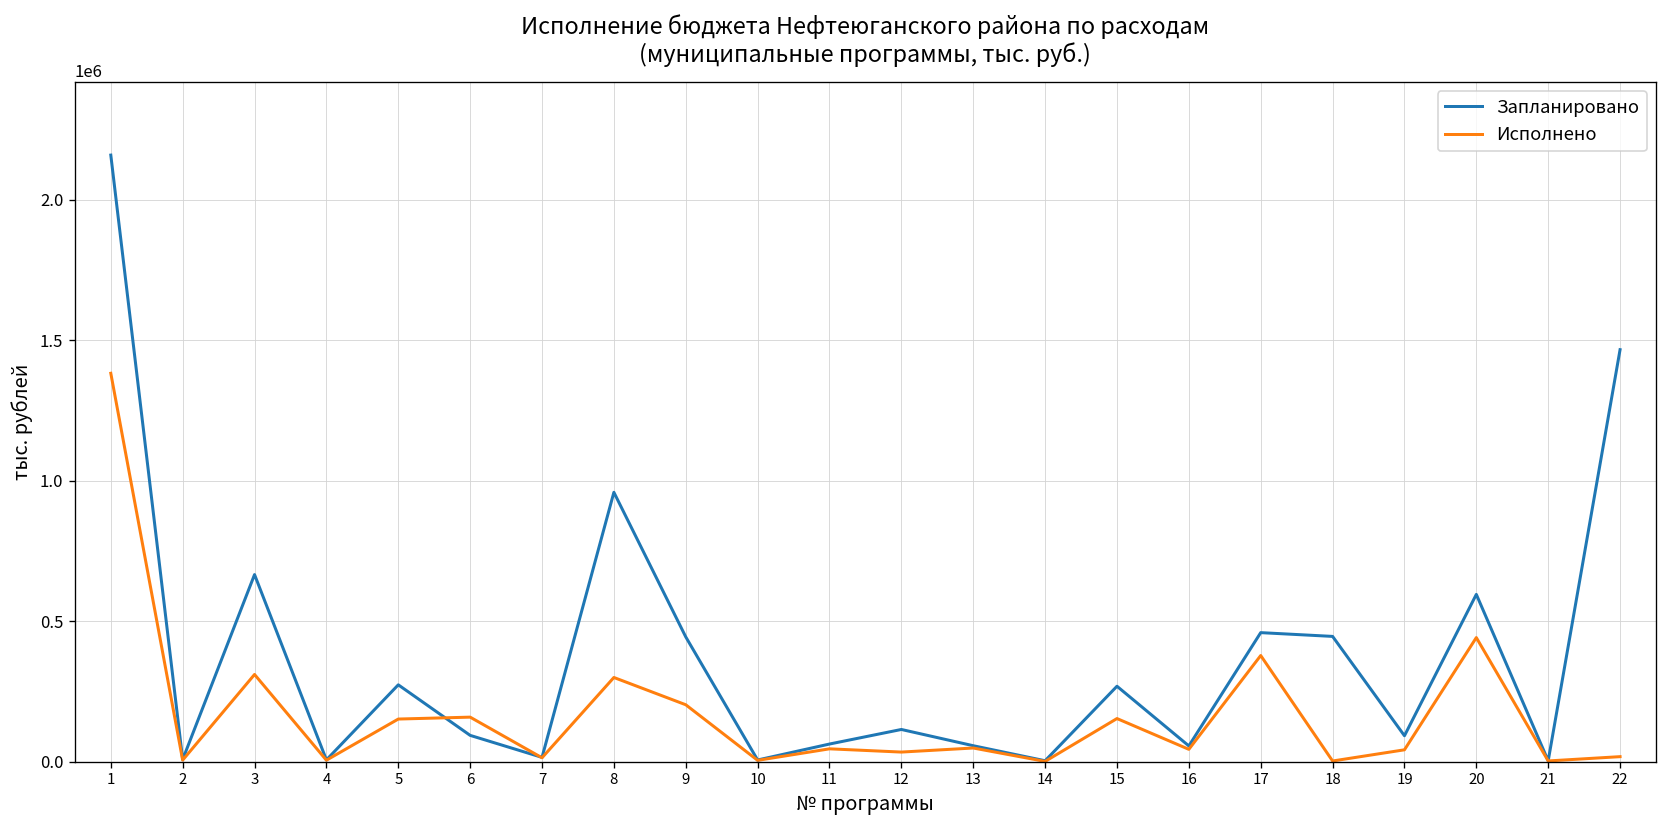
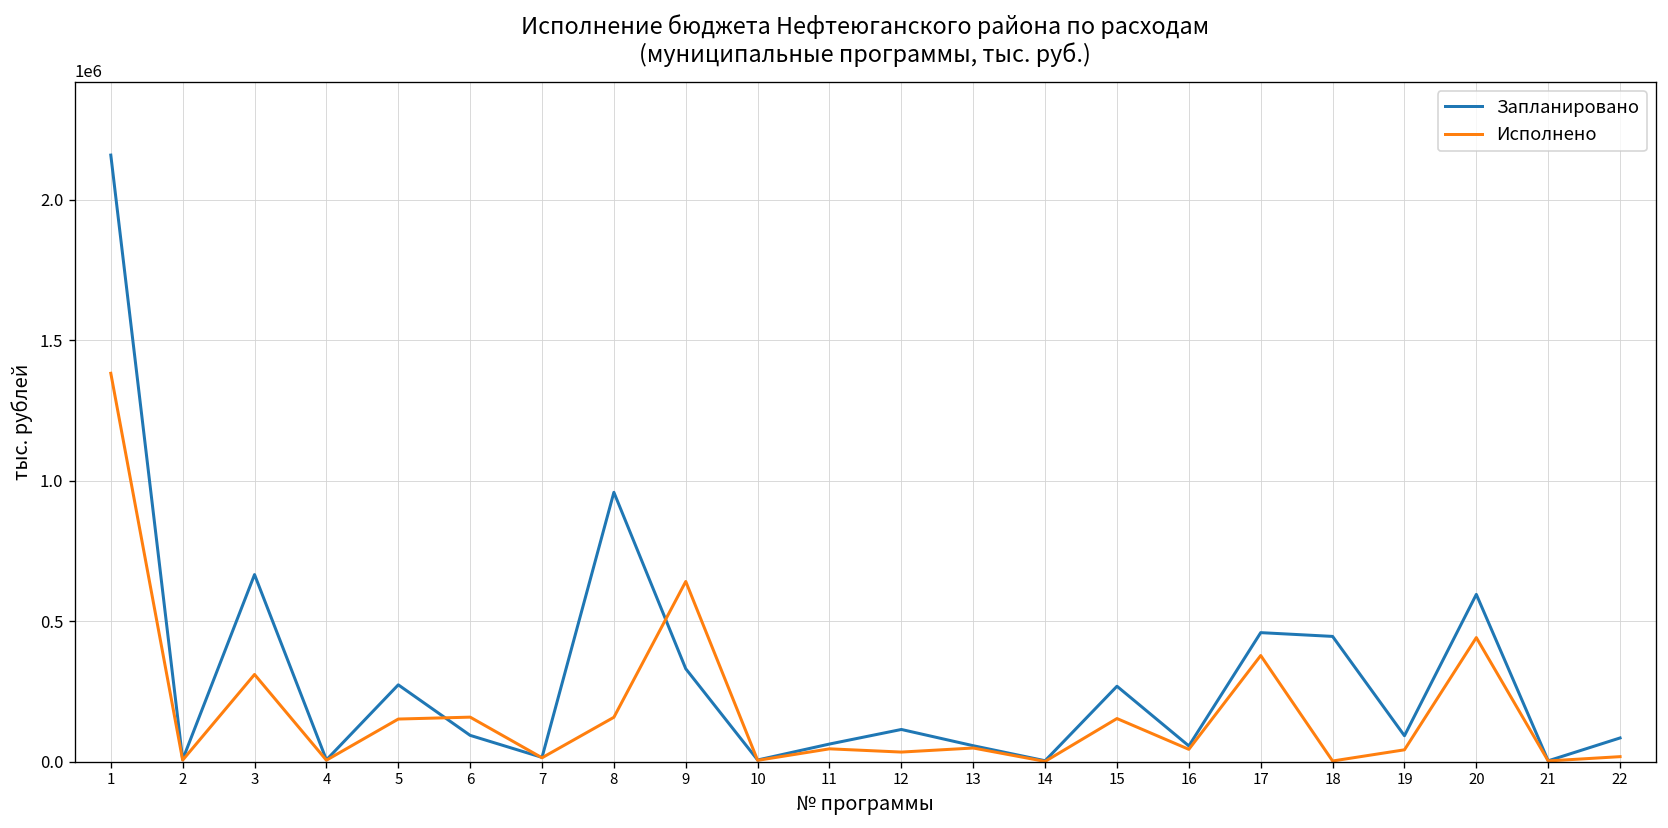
Исполнено, 8: 300000 -> 160000
Запланировано, 9: 440000 -> 330000
Исполнено, 9: 200000 -> 640000
Запланировано, 22: 1470000 -> 80000
